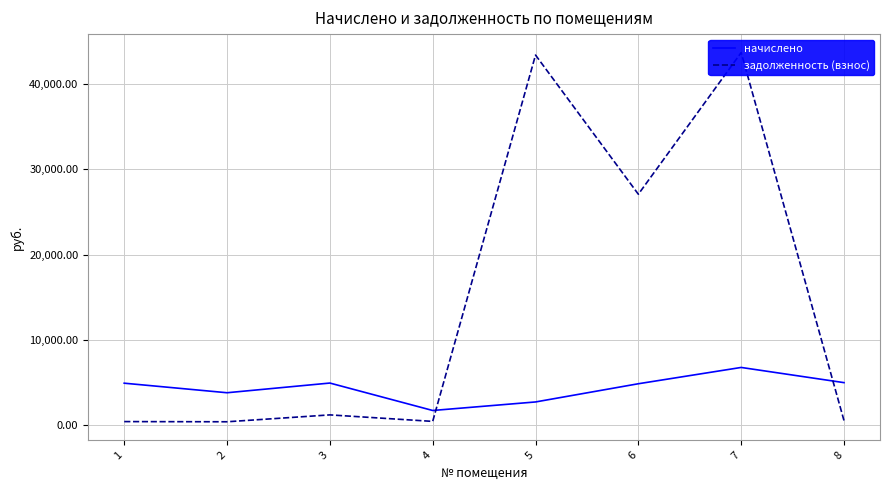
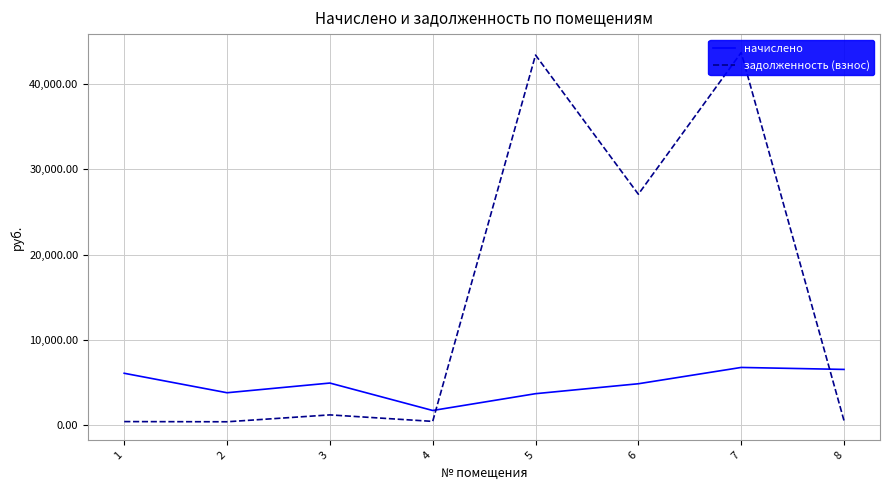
начислено, 1: 5,000 -> 6,000
начислено, 5: 3,000 -> 4,000
начислено, 8: 5,000 -> 7,000
